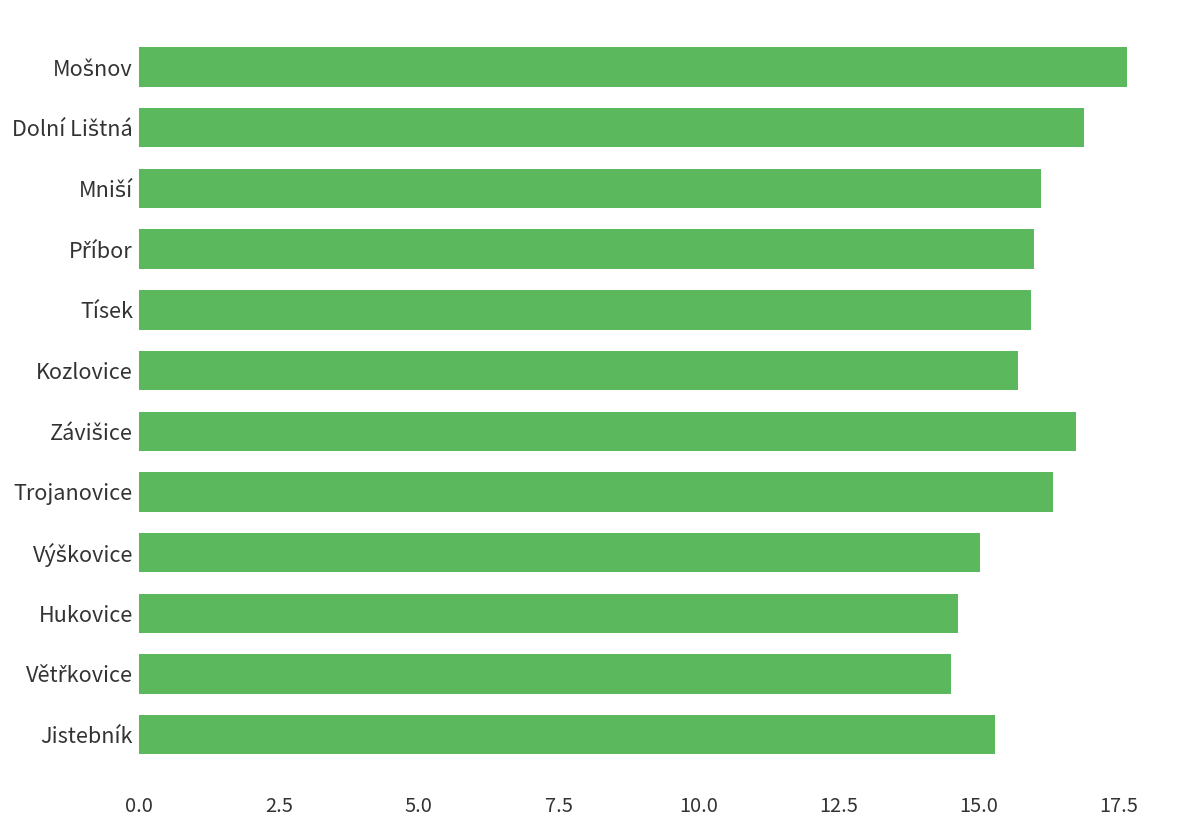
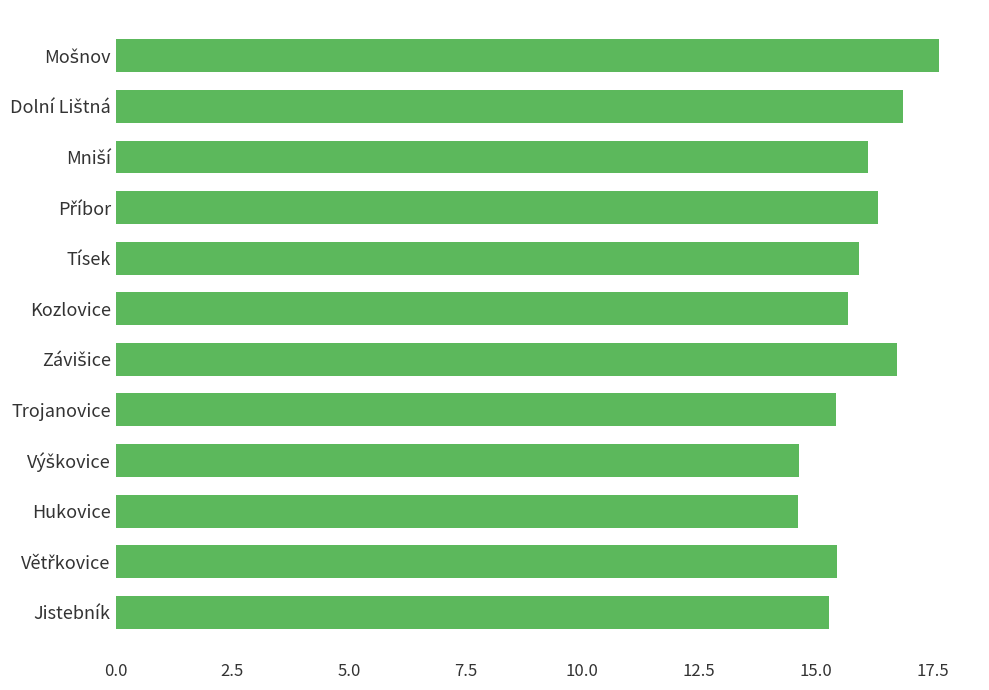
Příbor: 16.0 -> 16.3
Trojanovice: 16.3 -> 15.4
Výškovice: 15.0 -> 14.7
Větřkovice: 14.5 -> 15.5
